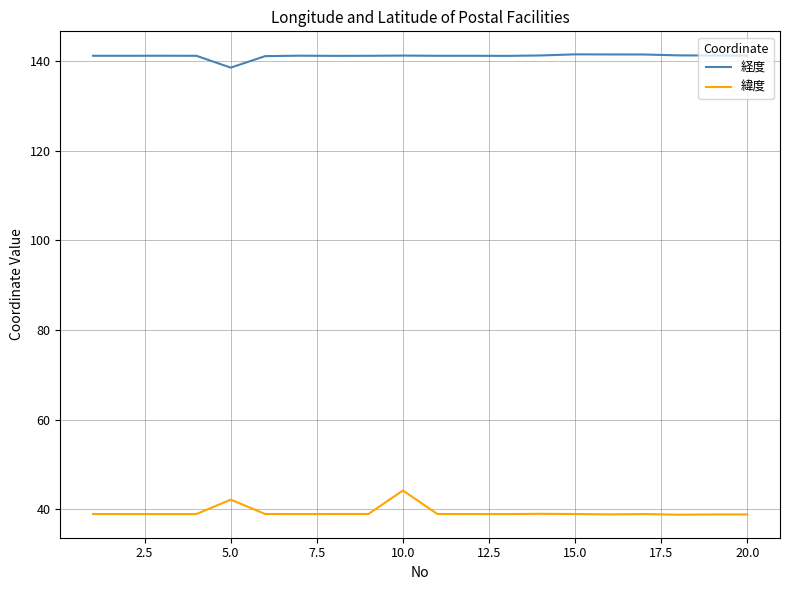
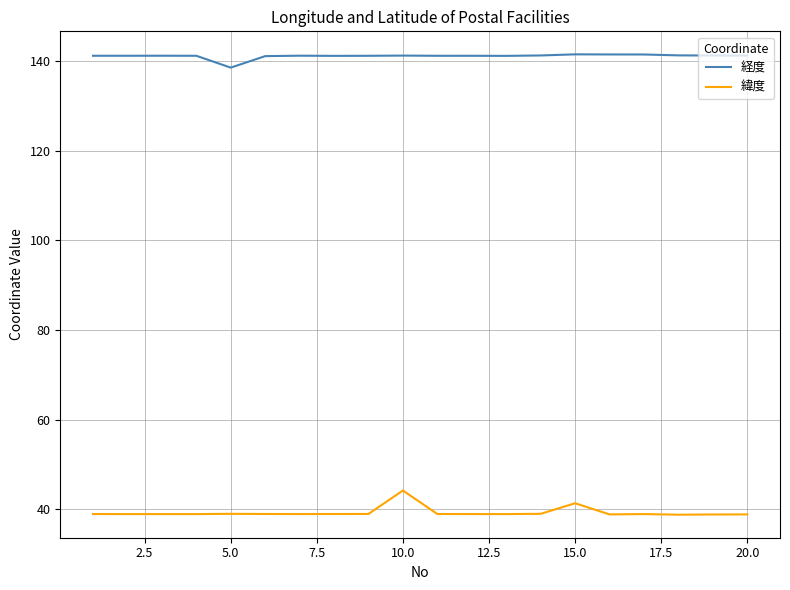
緯度, 5.0: 42 -> 39
緯度, 15.0: 39 -> 41
